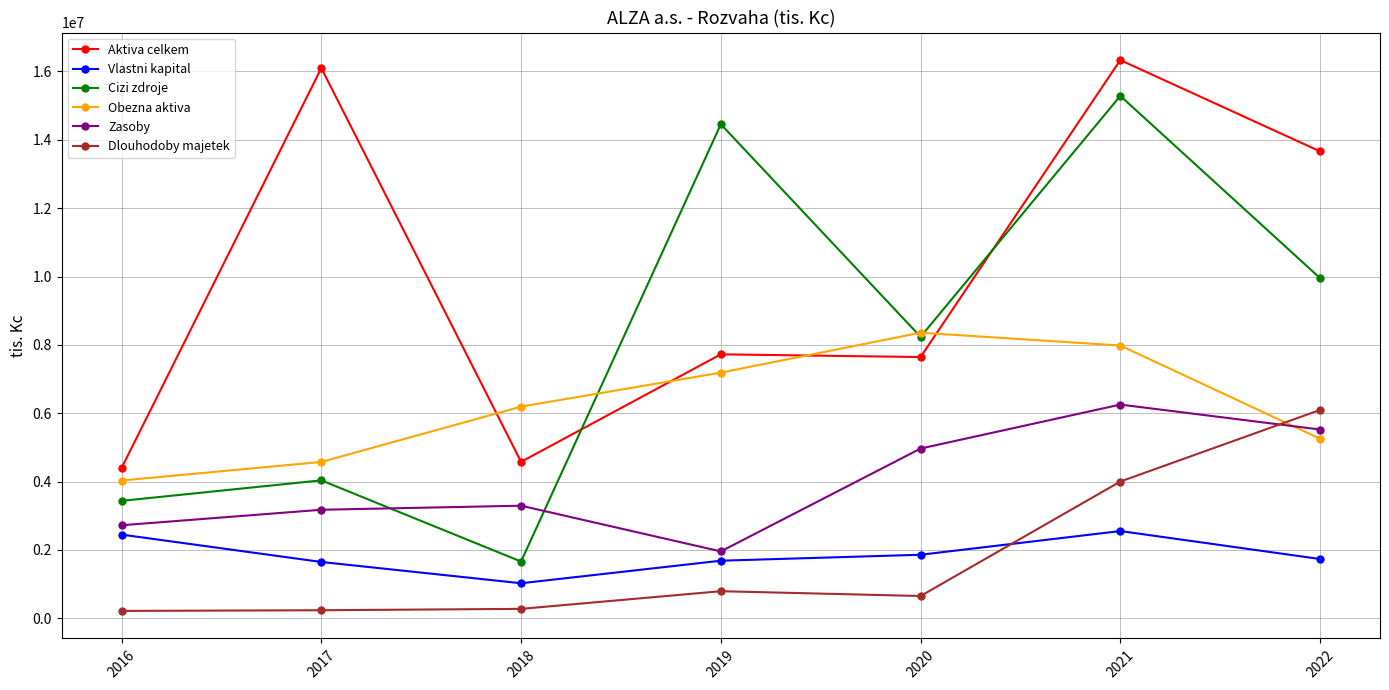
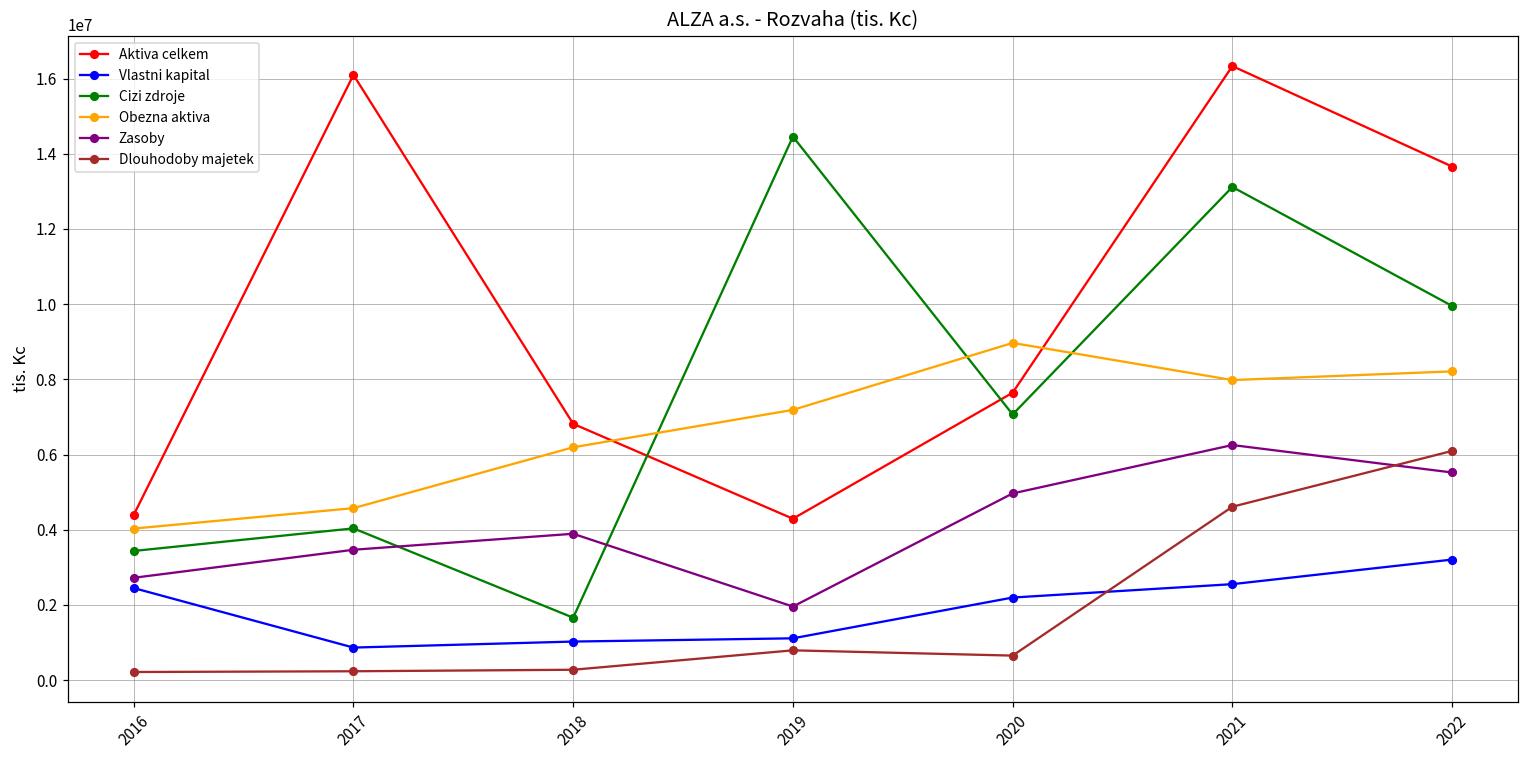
Vlastni kapital, 2017: 1600000 -> 900000
Zasoby, 2017: 3200000 -> 3500000
Aktiva celkem, 2018: 4600000 -> 6800000
Zasoby, 2018: 3300000 -> 3900000
Aktiva celkem, 2019: 7700000 -> 4300000
Vlastni kapital, 2019: 1700000 -> 1100000
Vlastni kapital, 2020: 1900000 -> 2200000
Cizi zdroje, 2020: 8200000 -> 7100000
Obezna aktiva, 2020: 8400000 -> 9000000
Cizi zdroje, 2021: 15300000 -> 13100000
Dlouhodoby majetek, 2021: 4000000 -> 4600000
Vlastni kapital, 2022: 1700000 -> 3200000
Obezna aktiva, 2022: 5300000 -> 8200000
